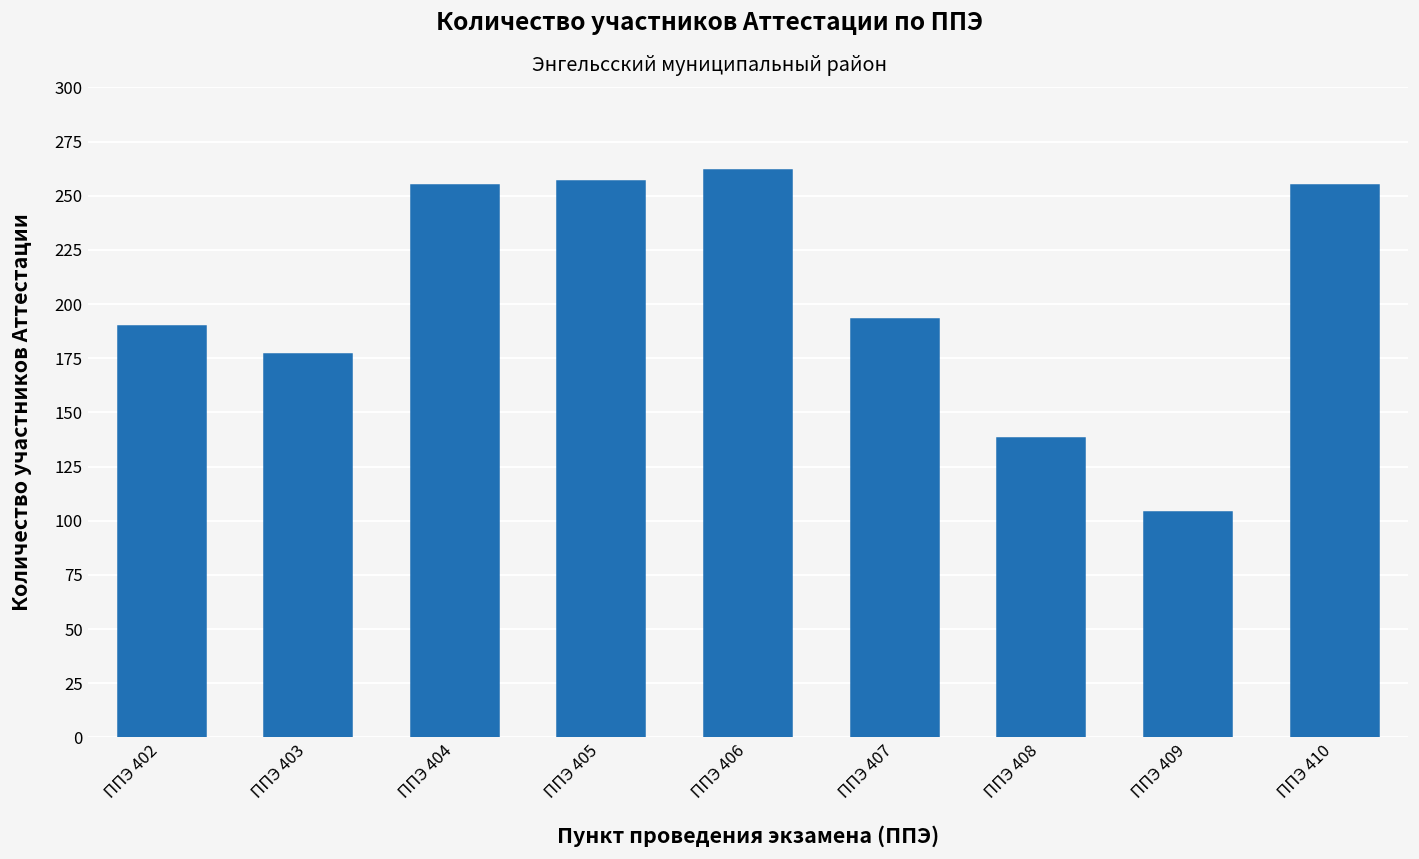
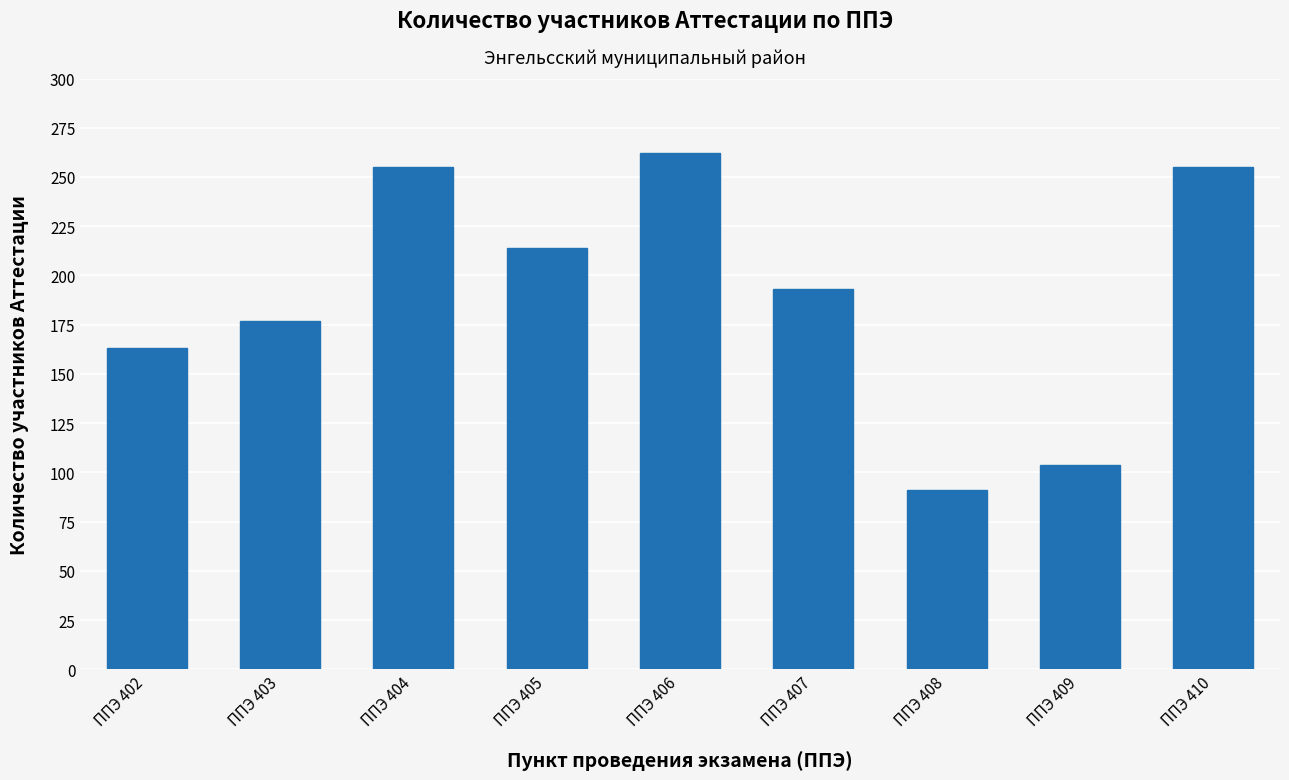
ППЭ 402: 190 -> 163
ППЭ 405: 257 -> 214
ППЭ 408: 138 -> 91
